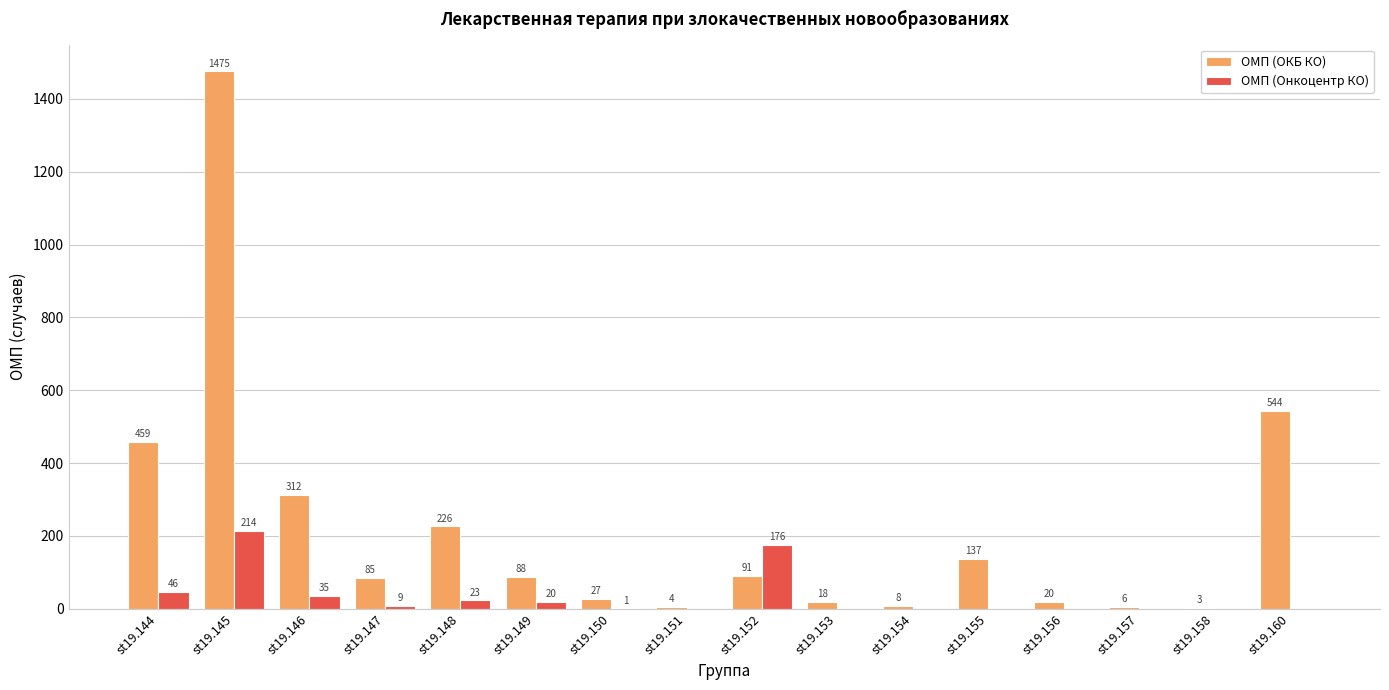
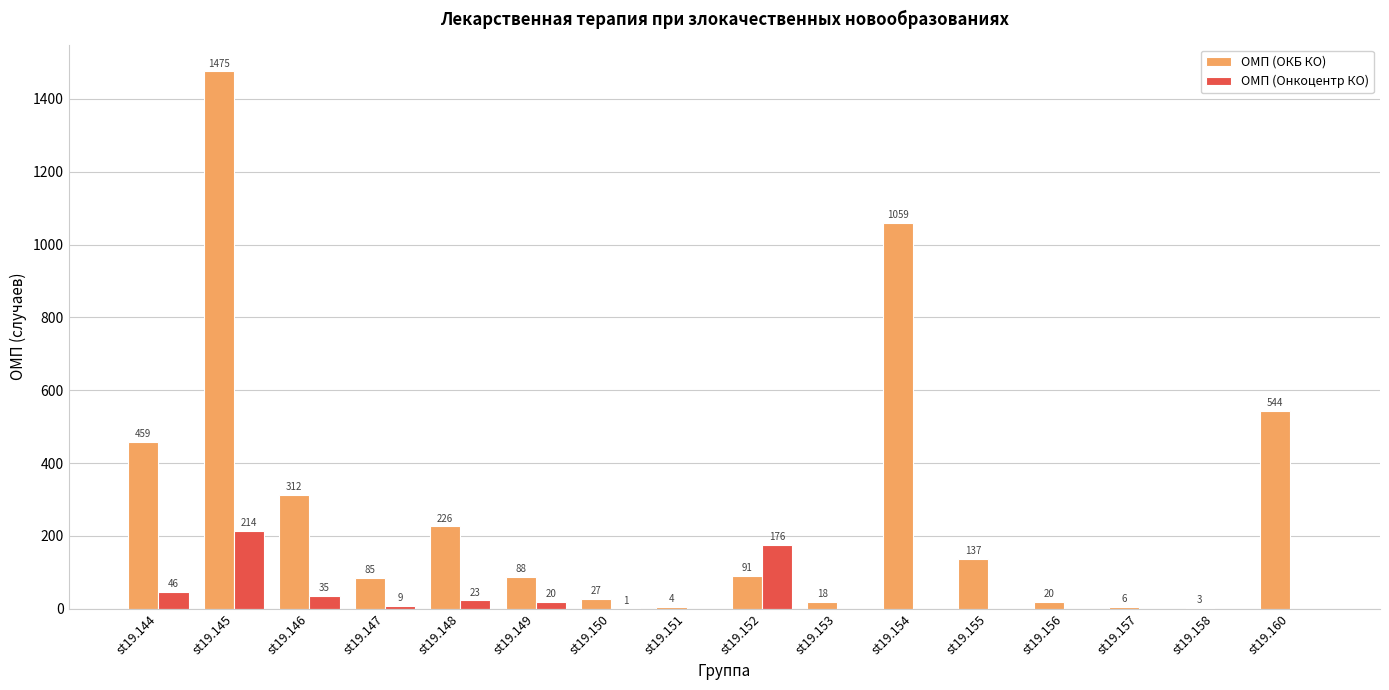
ОМП (ОКБ КО), st19.154: 8 -> 1059
